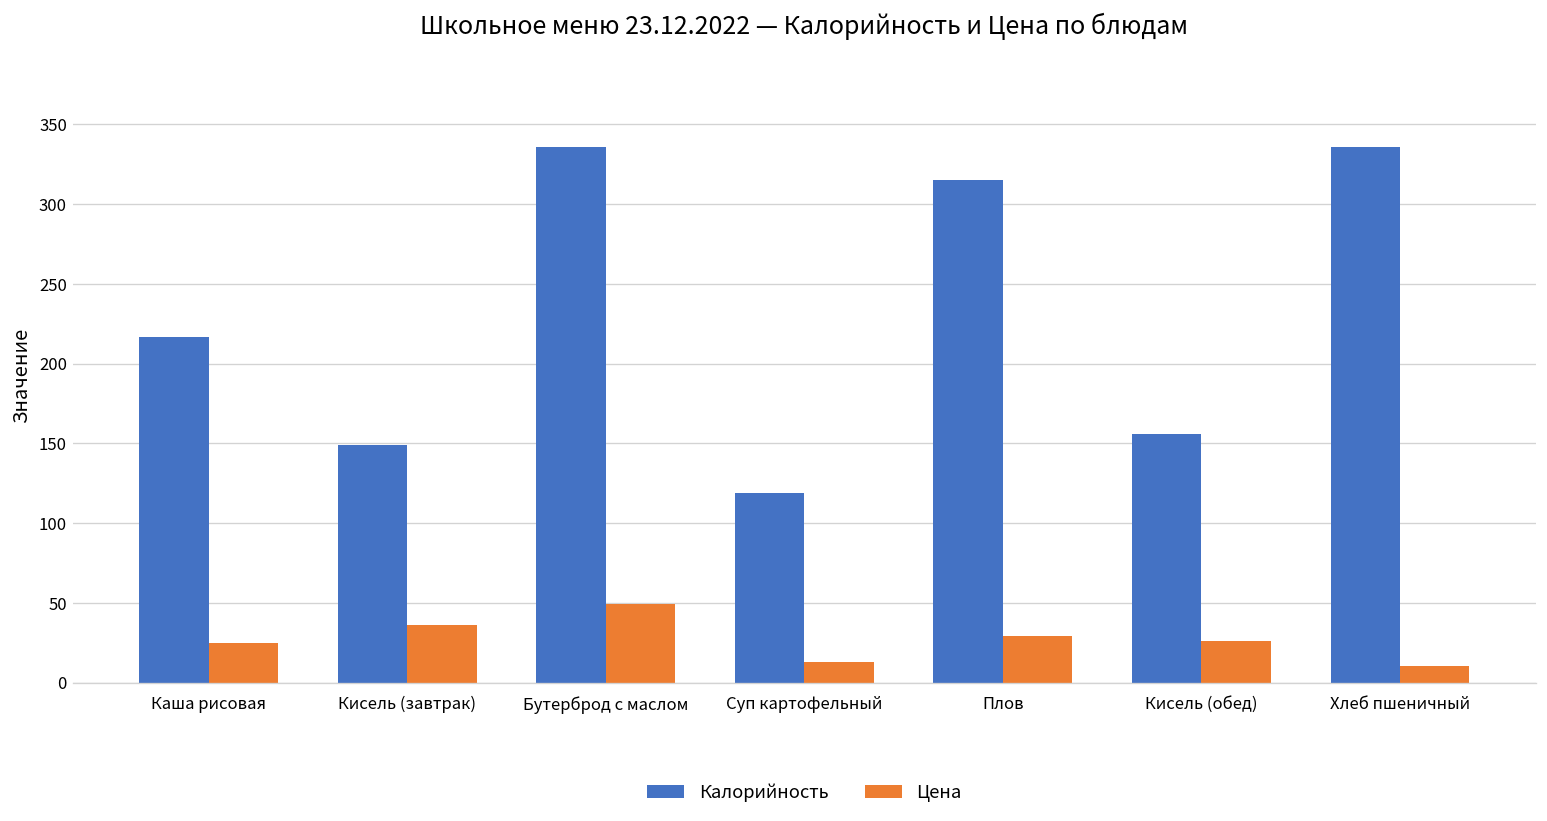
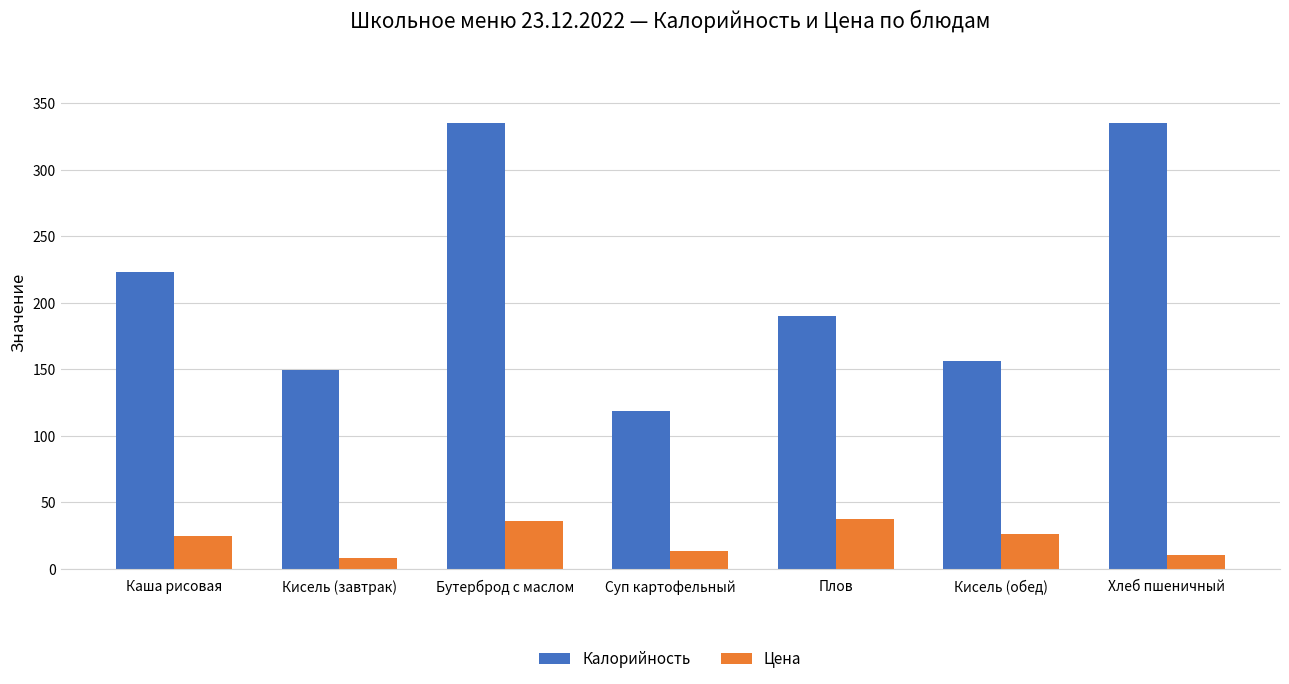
Калорийность, Каша рисовая: 216 -> 223
Цена, Кисель (завтрак): 36 -> 8
Цена, Бутерброд с маслом: 50 -> 36
Калорийность, Плов: 315 -> 190
Цена, Плов: 29 -> 37
